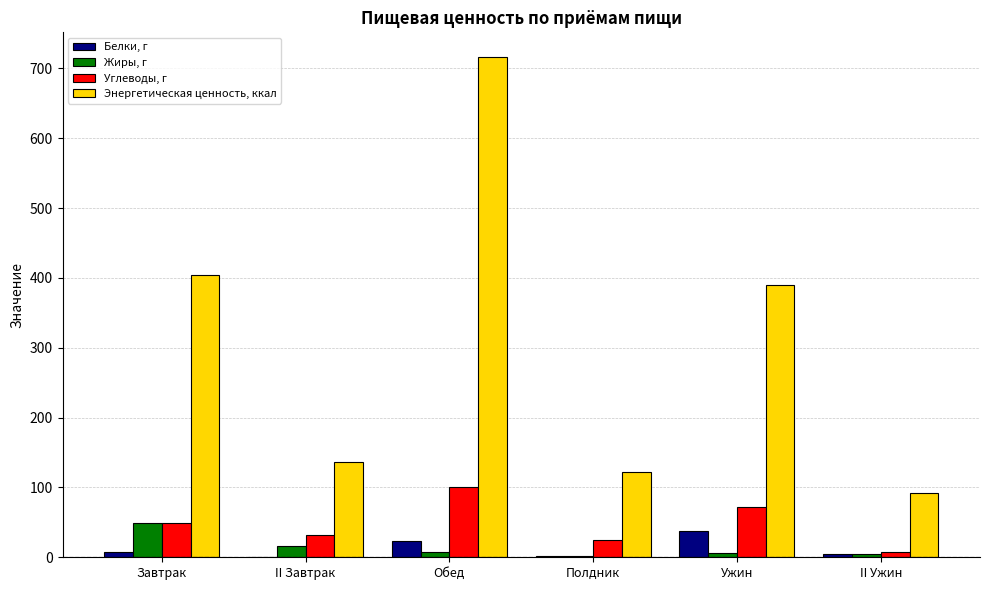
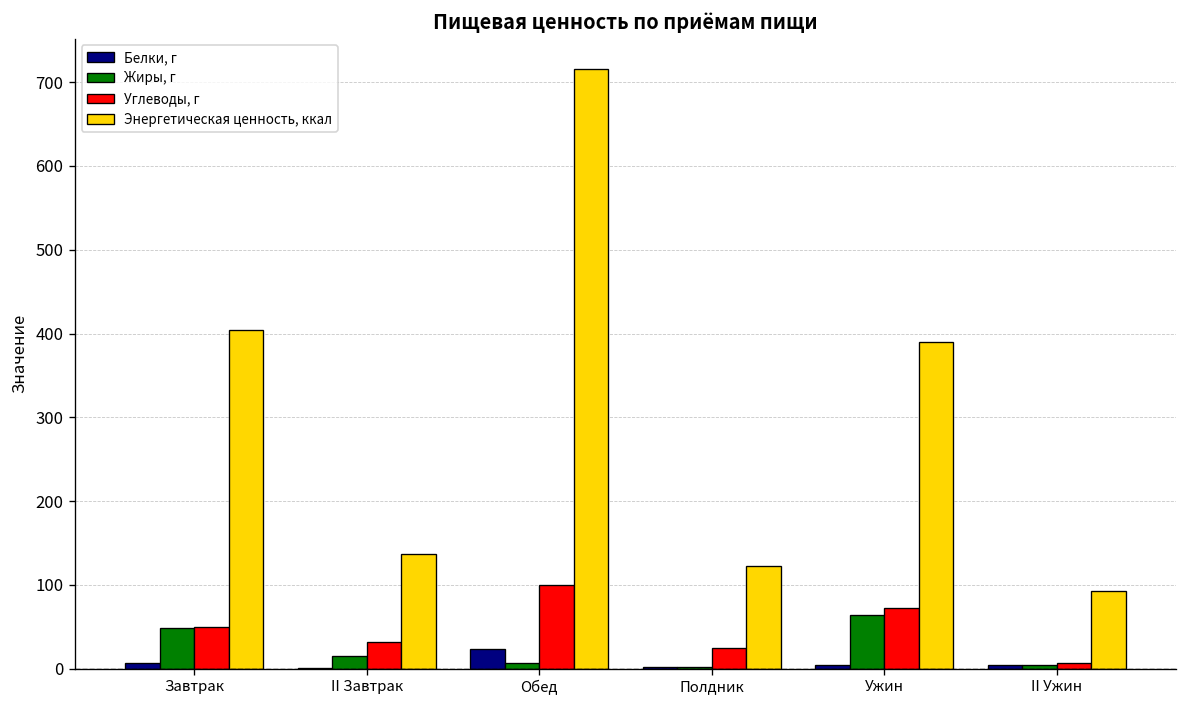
Белки, г, Ужин: 40 -> 0
Жиры, г, Ужин: 10 -> 60
